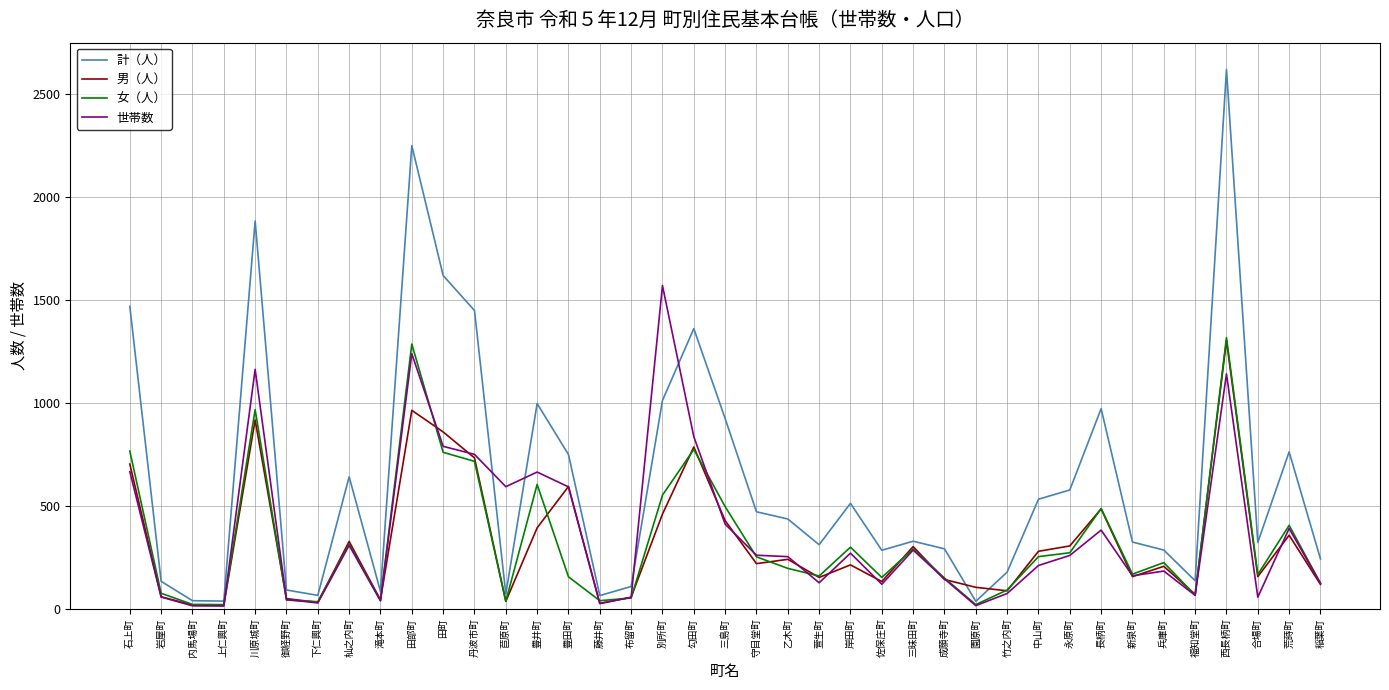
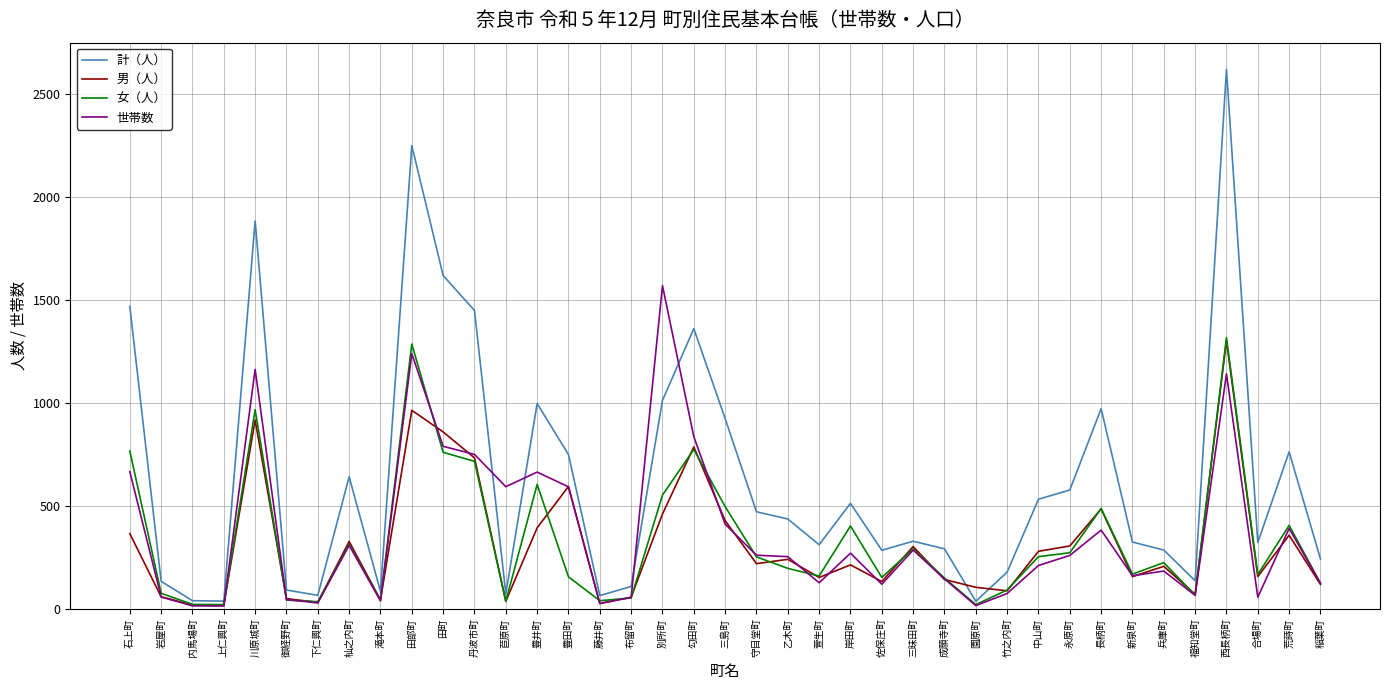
男（人）, 石上町: 700 -> 370
女（人）, 岸田町: 300 -> 400
